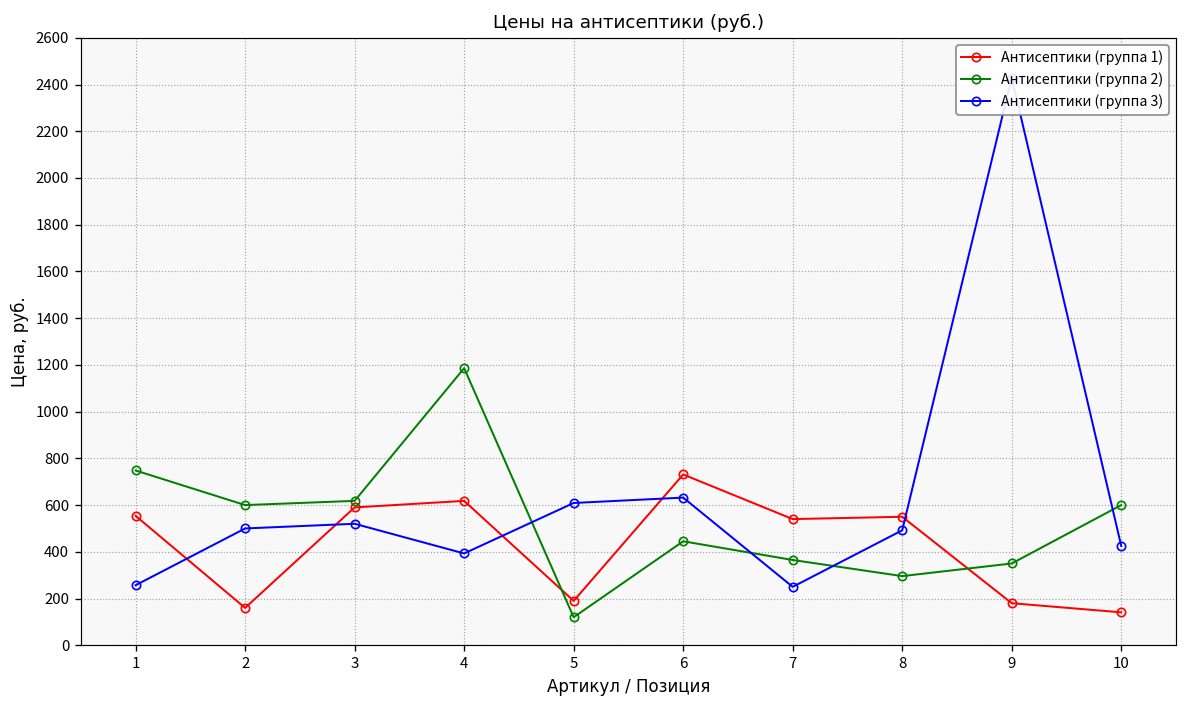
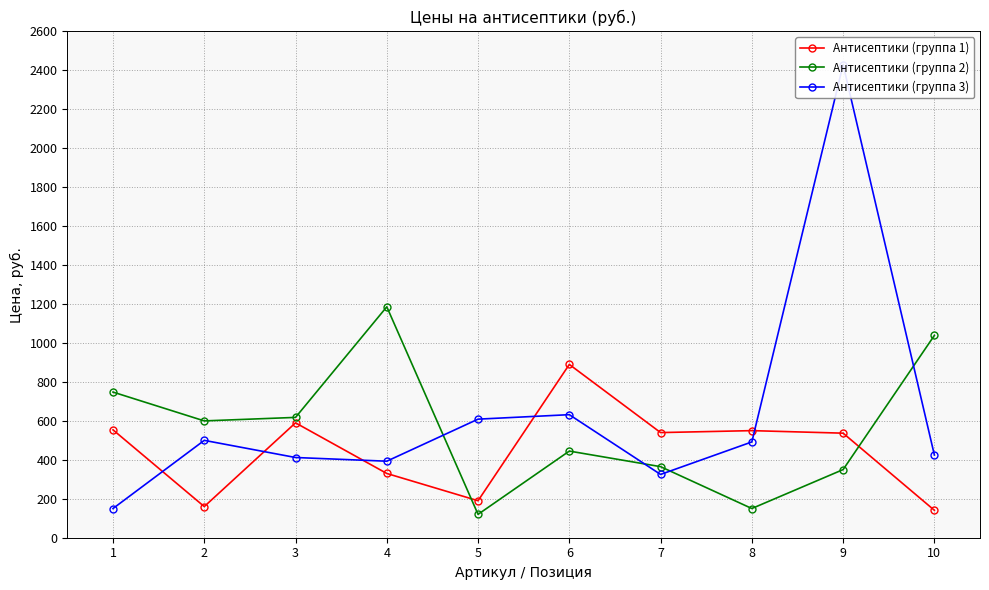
Антисептики (группа 3), 1: 260 -> 150
Антисептики (группа 3), 3: 520 -> 410
Антисептики (группа 1), 4: 620 -> 330
Антисептики (группа 1), 6: 730 -> 890
Антисептики (группа 3), 7: 250 -> 330
Антисептики (группа 2), 8: 300 -> 150
Антисептики (группа 1), 9: 180 -> 540
Антисептики (группа 2), 10: 600 -> 1040
